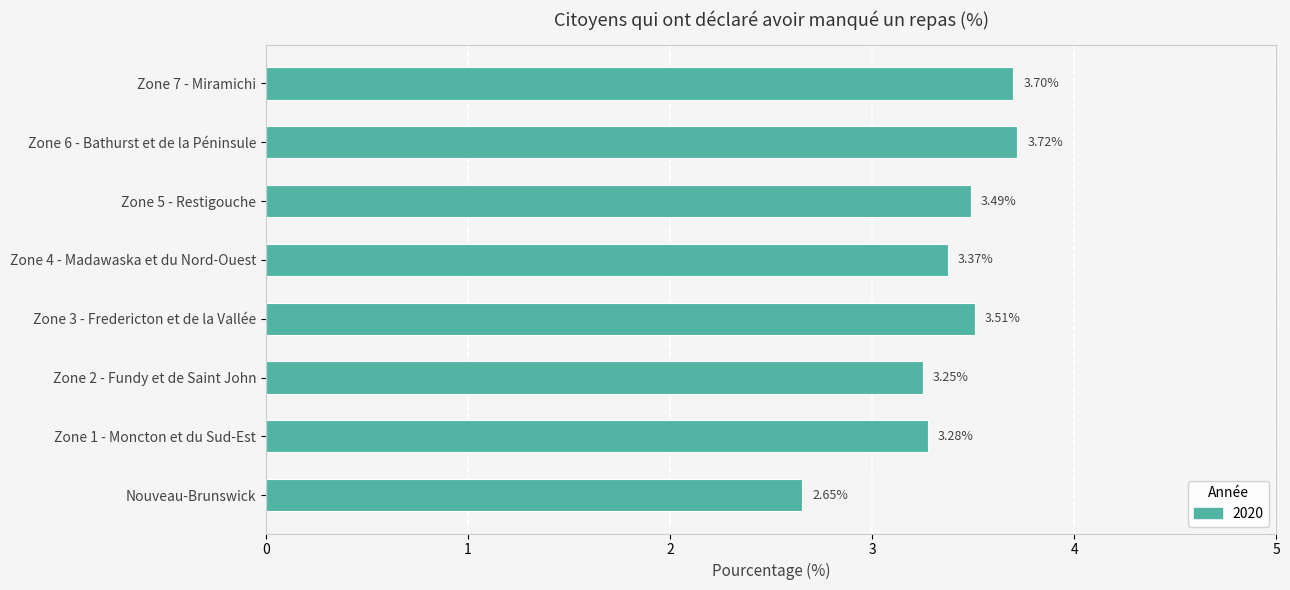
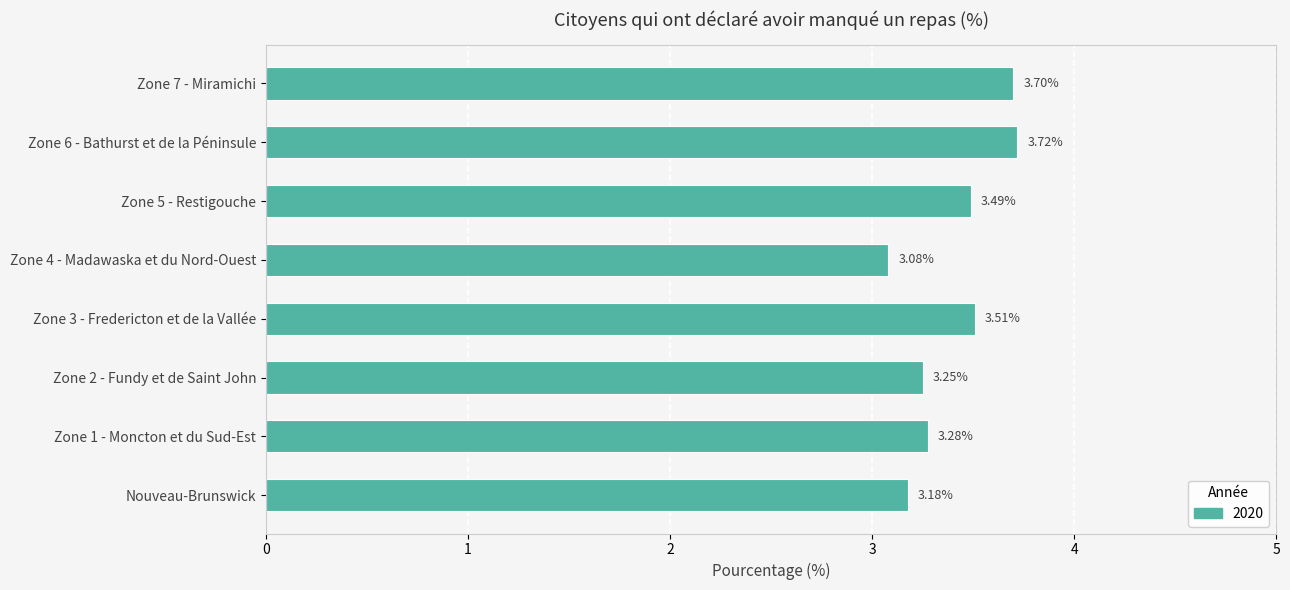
Zone 4 - Madawaska et du Nord-Ouest: 3.37% -> 3.08%
Nouveau-Brunswick: 2.65% -> 3.18%
